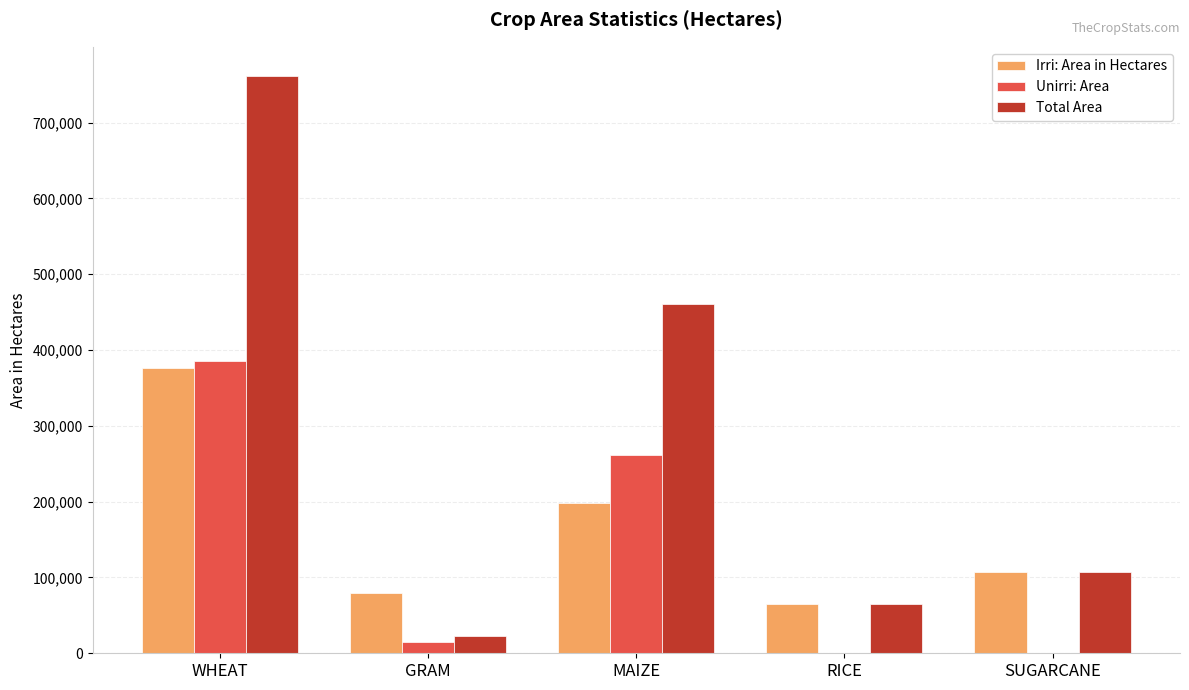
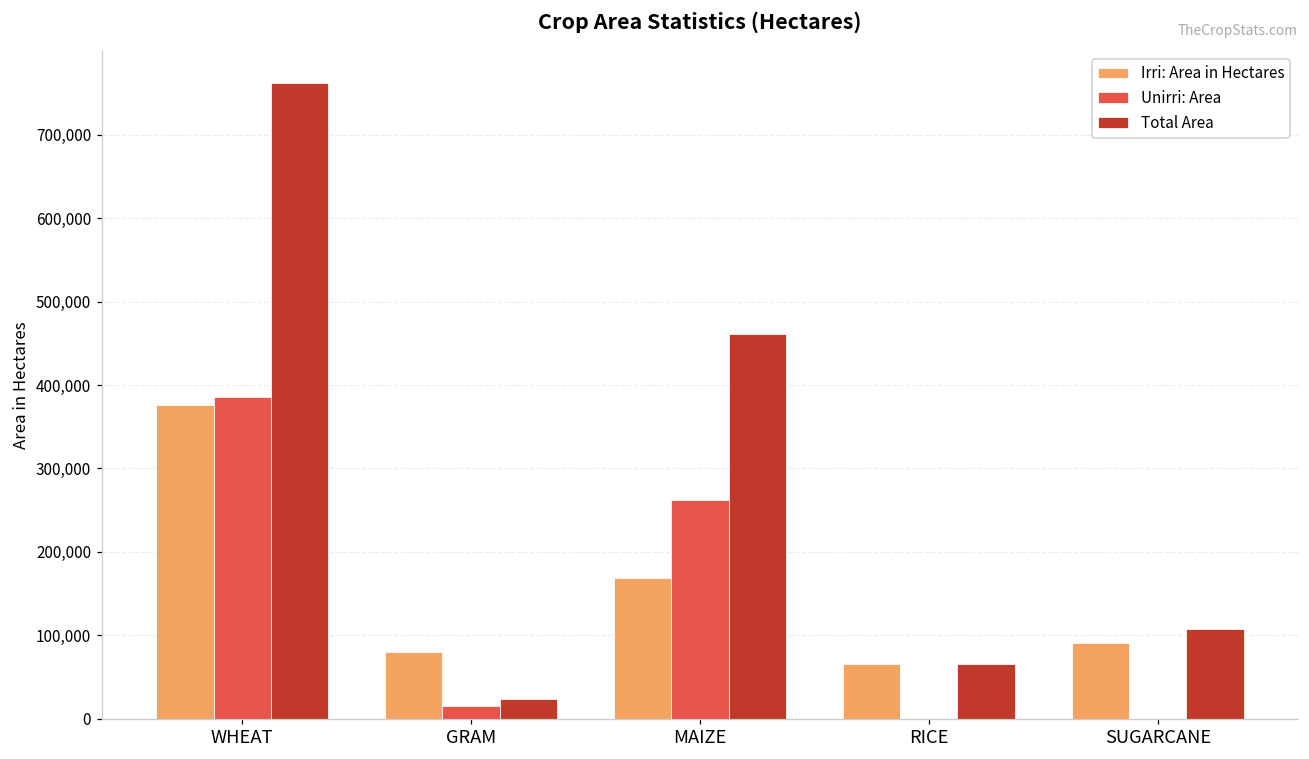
Irri: Area in Hectares, MAIZE: 200,000 -> 170,000
Irri: Area in Hectares, SUGARCANE: 110,000 -> 90,000
